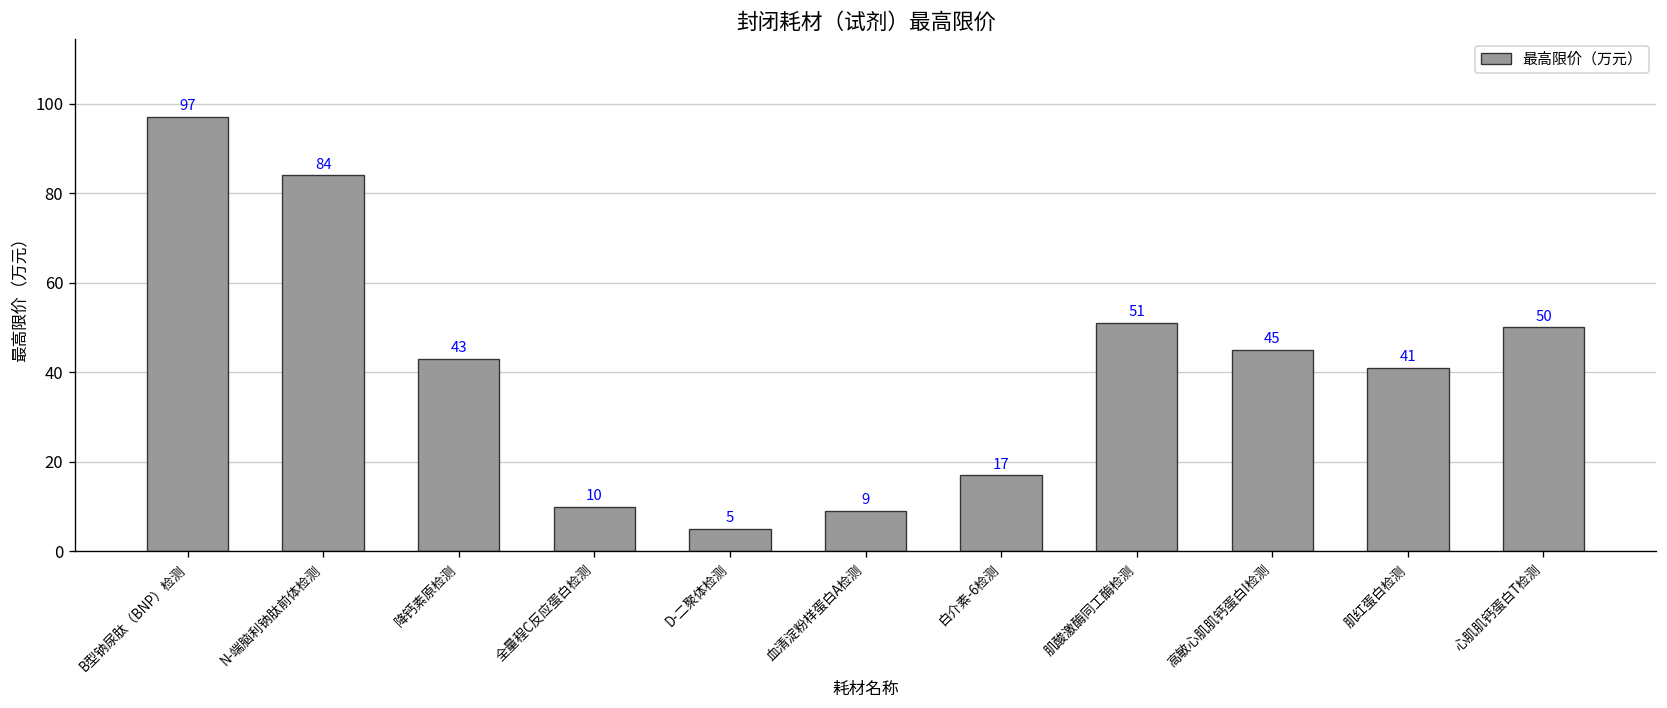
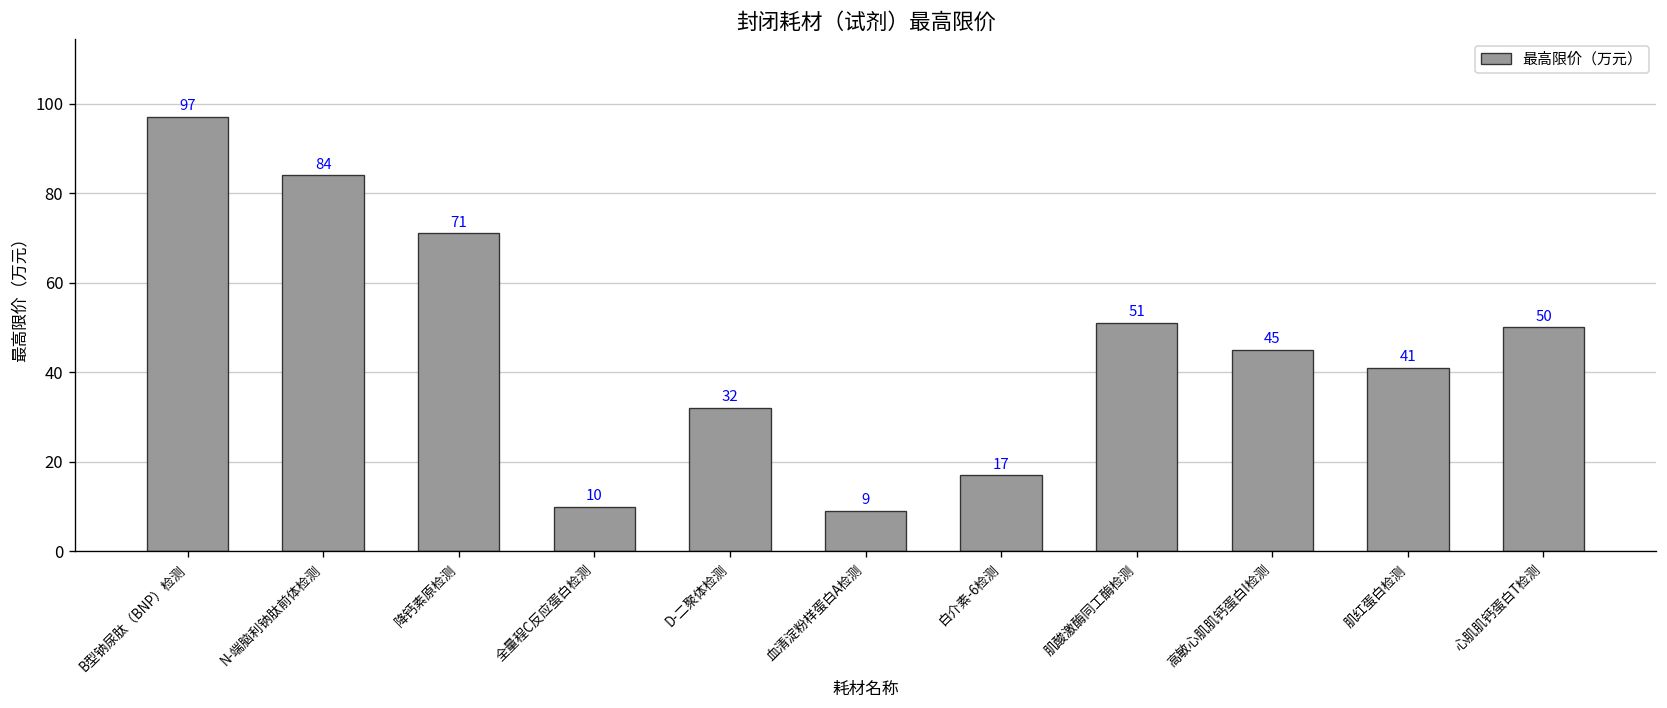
降钙素原检测: 43 -> 71
D-二聚体检测: 5 -> 32
